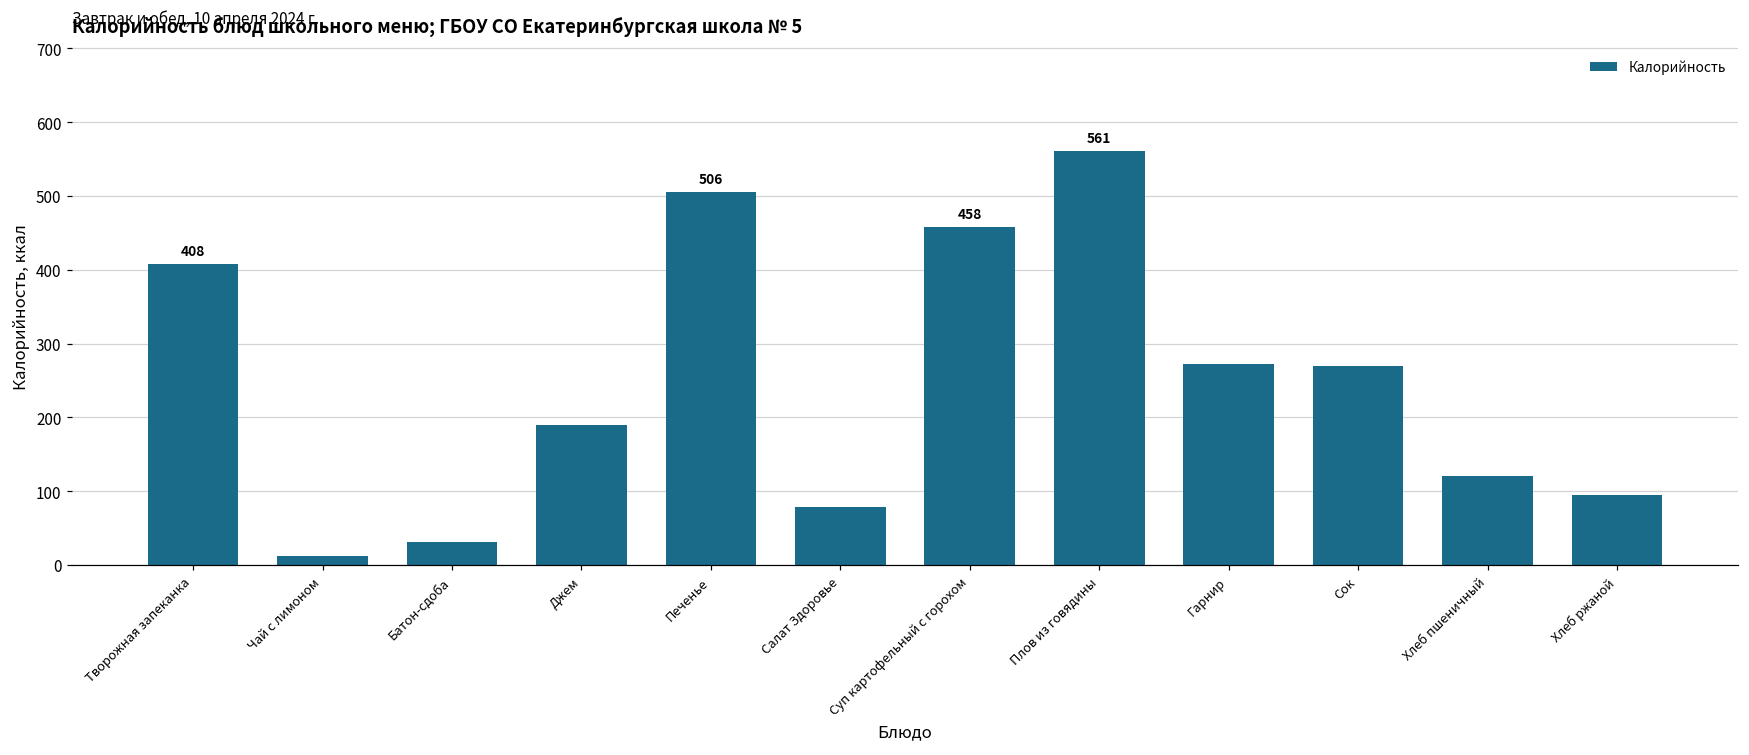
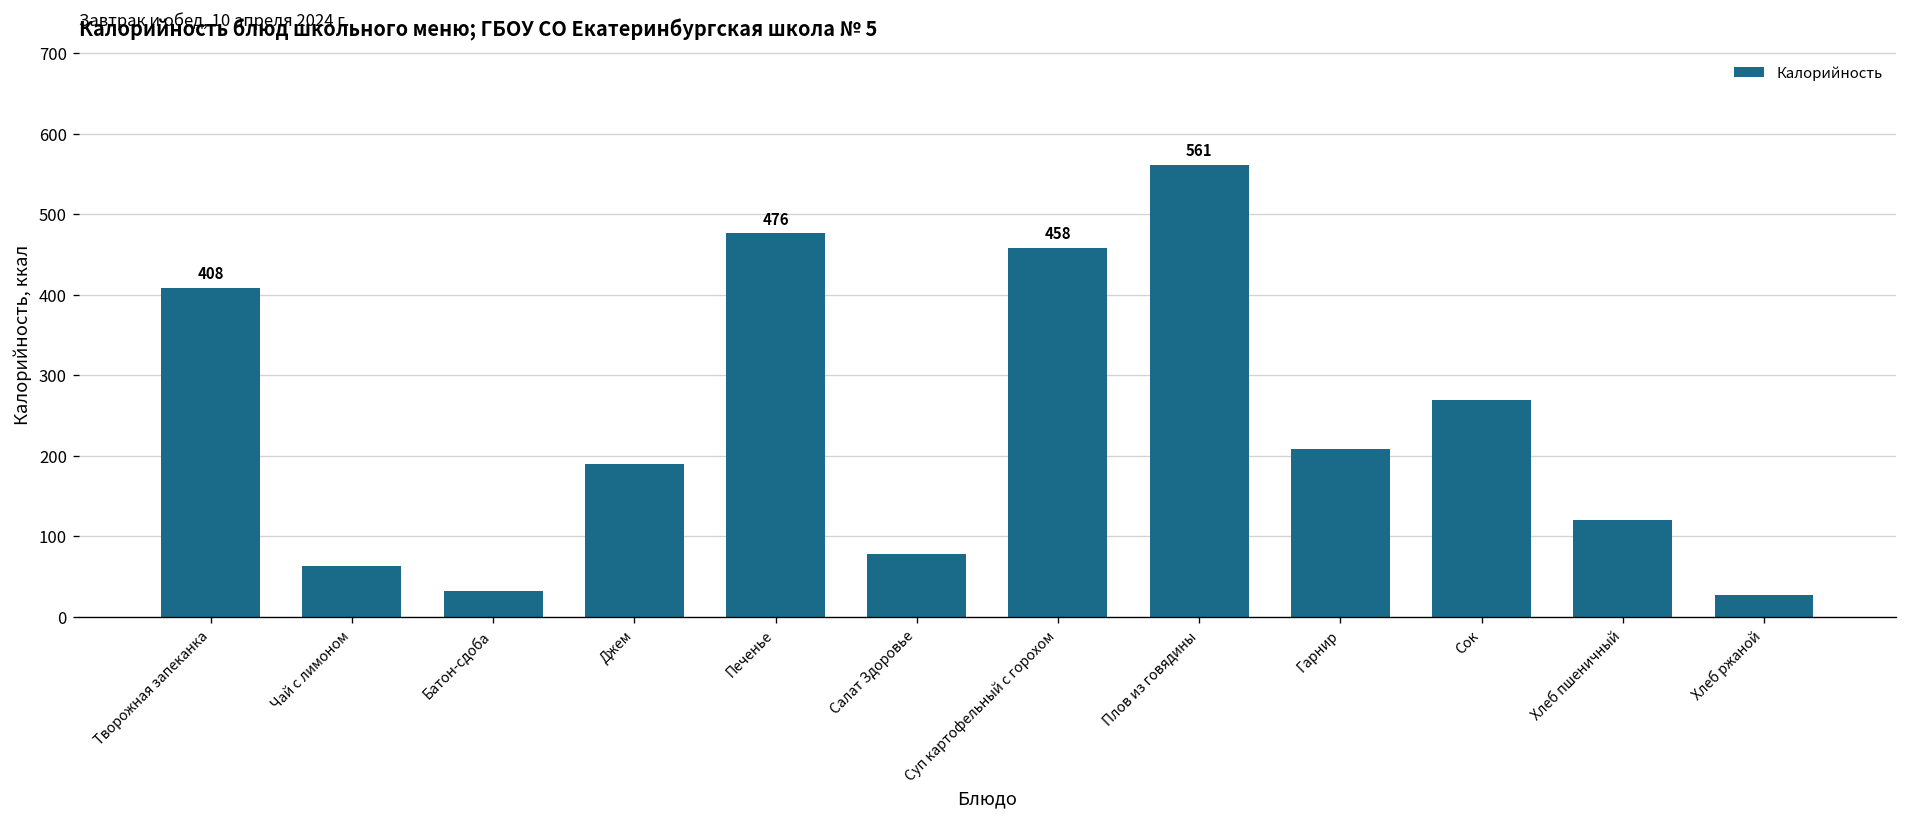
Чай с лимоном: 10 -> 60
Печенье: 506 -> 476
Гарнир: 270 -> 210
Хлеб ржаной: 90 -> 30
